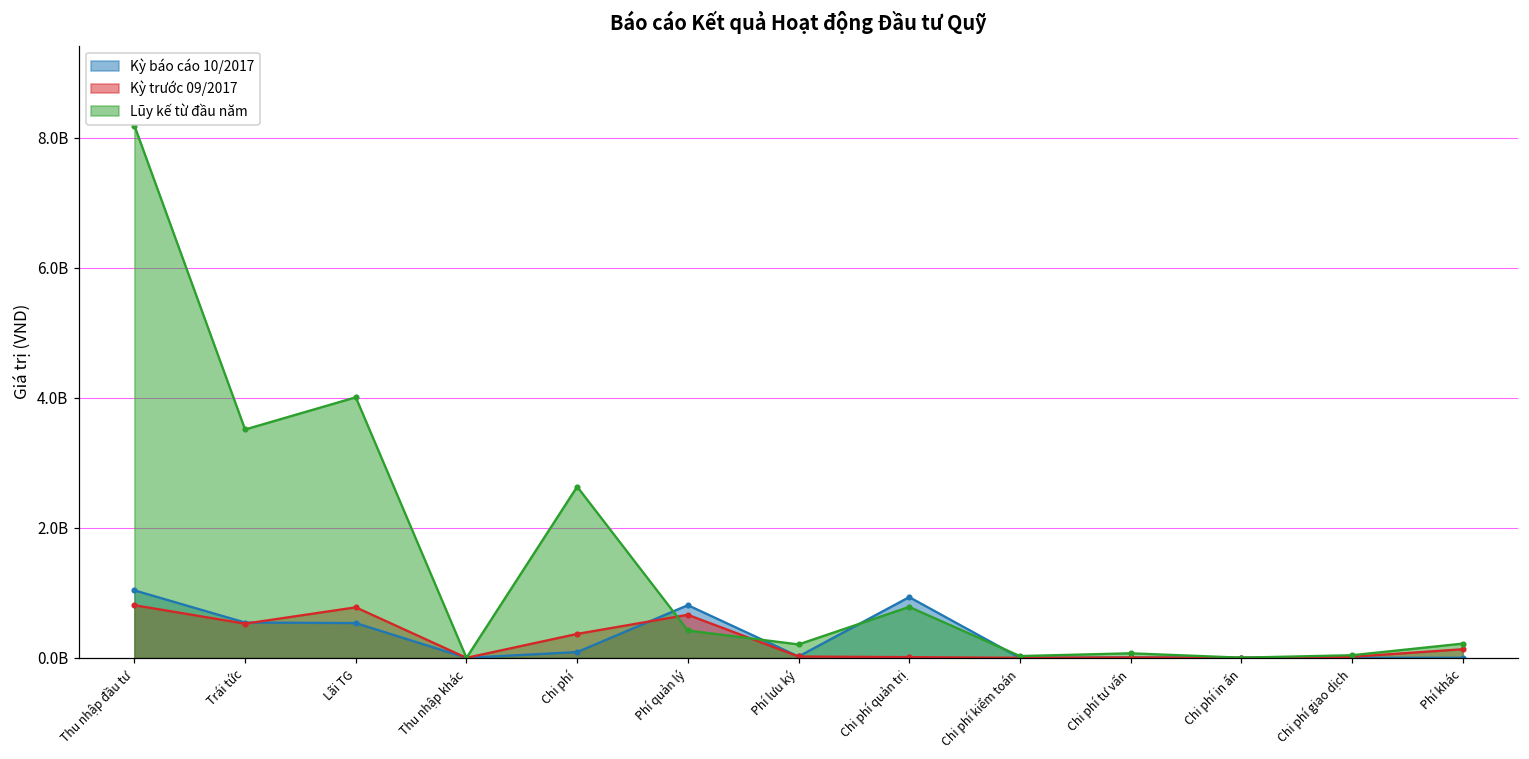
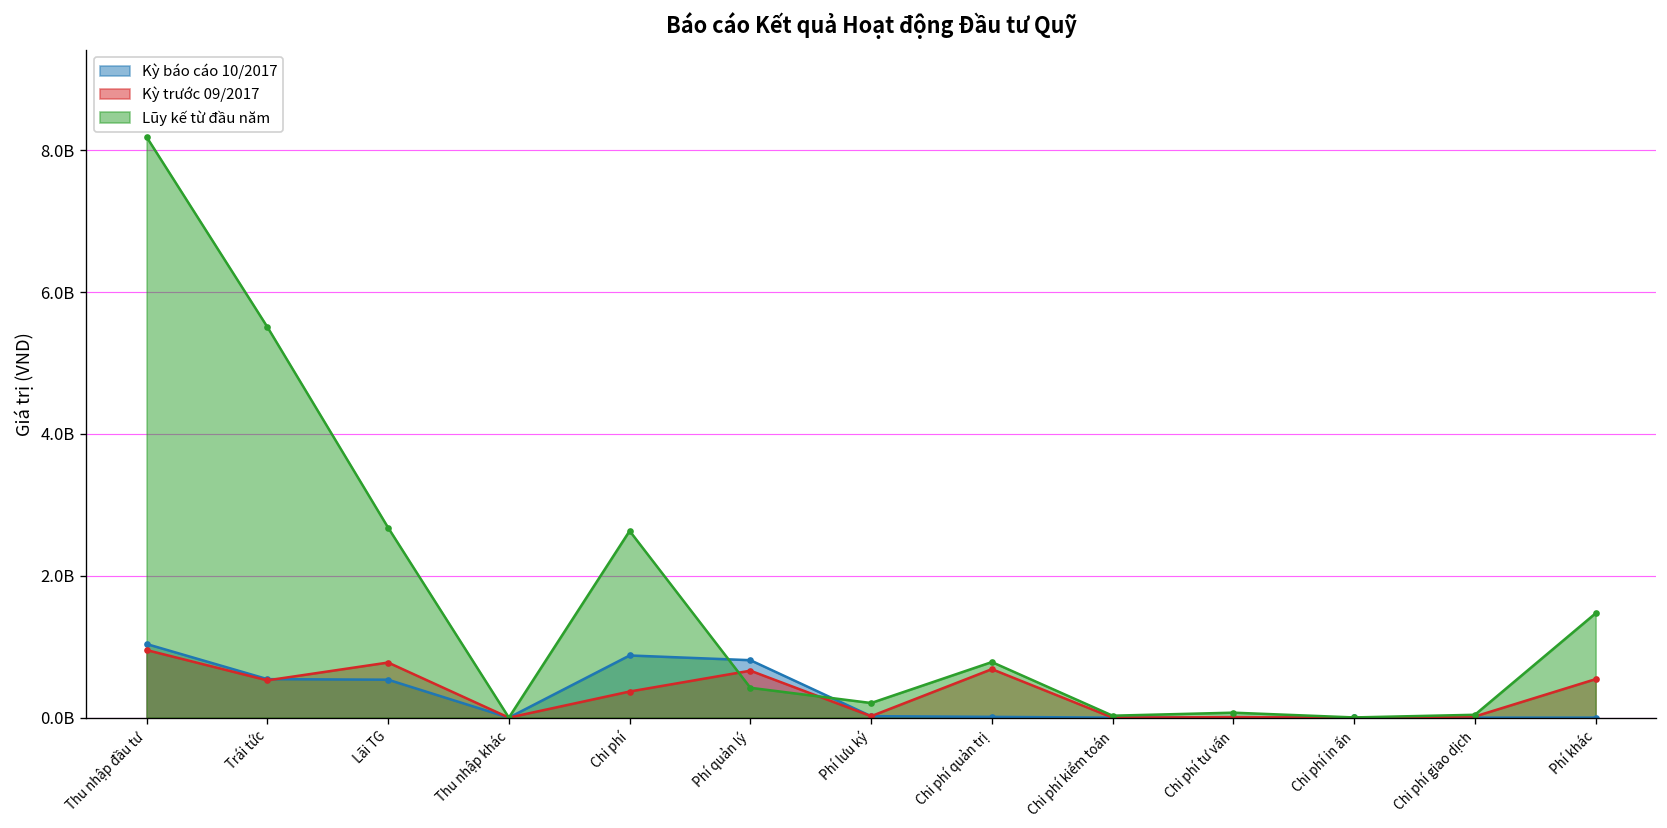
Kỳ trước 09/2017, Thu nhập đầu tư: 800000000 -> 1000000000
Lũy kế từ đầu năm, Trái tức: 3500000000 -> 5500000000
Lũy kế từ đầu năm, Lãi TG: 4000000000 -> 2700000000
Kỳ báo cáo 10/2017, Chi phí: 100000000 -> 900000000
Kỳ báo cáo 10/2017, Chi phí quản trị: 900000000 -> 0
Kỳ trước 09/2017, Chi phí quản trị: 0 -> 700000000
Kỳ trước 09/2017, Phí khác: 100000000 -> 500000000
Lũy kế từ đầu năm, Phí khác: 200000000 -> 1500000000
